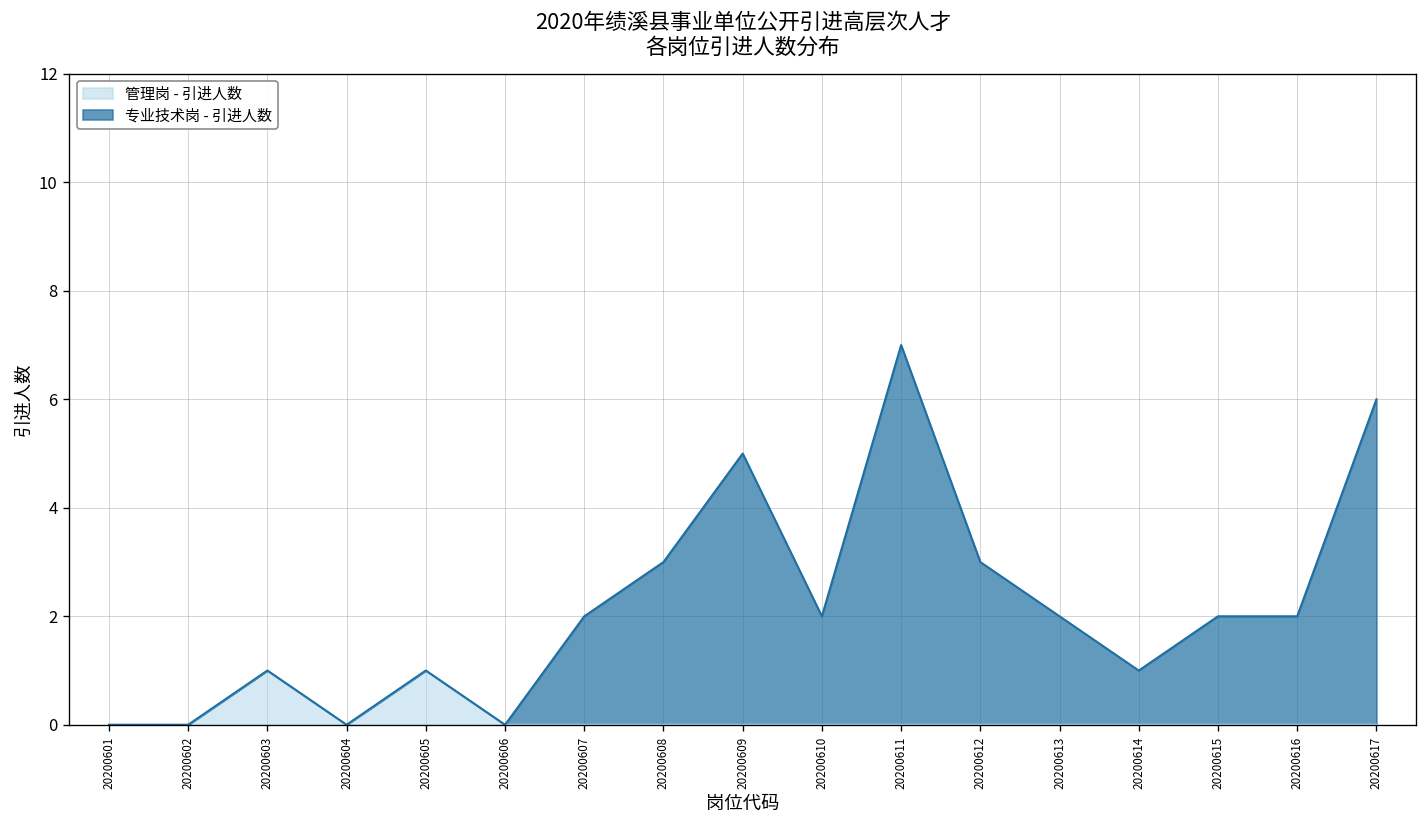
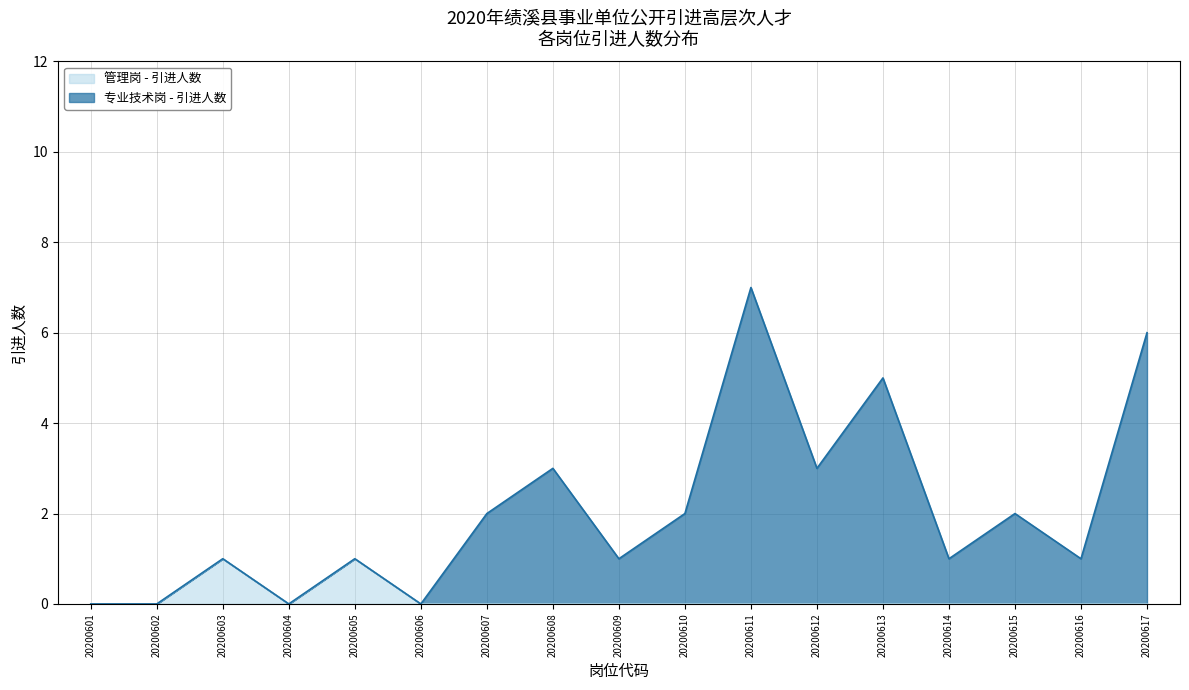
专业技术岗 - 引进人数, 20200609: 5 -> 1
专业技术岗 - 引进人数, 20200613: 2 -> 5
专业技术岗 - 引进人数, 20200616: 2 -> 1
